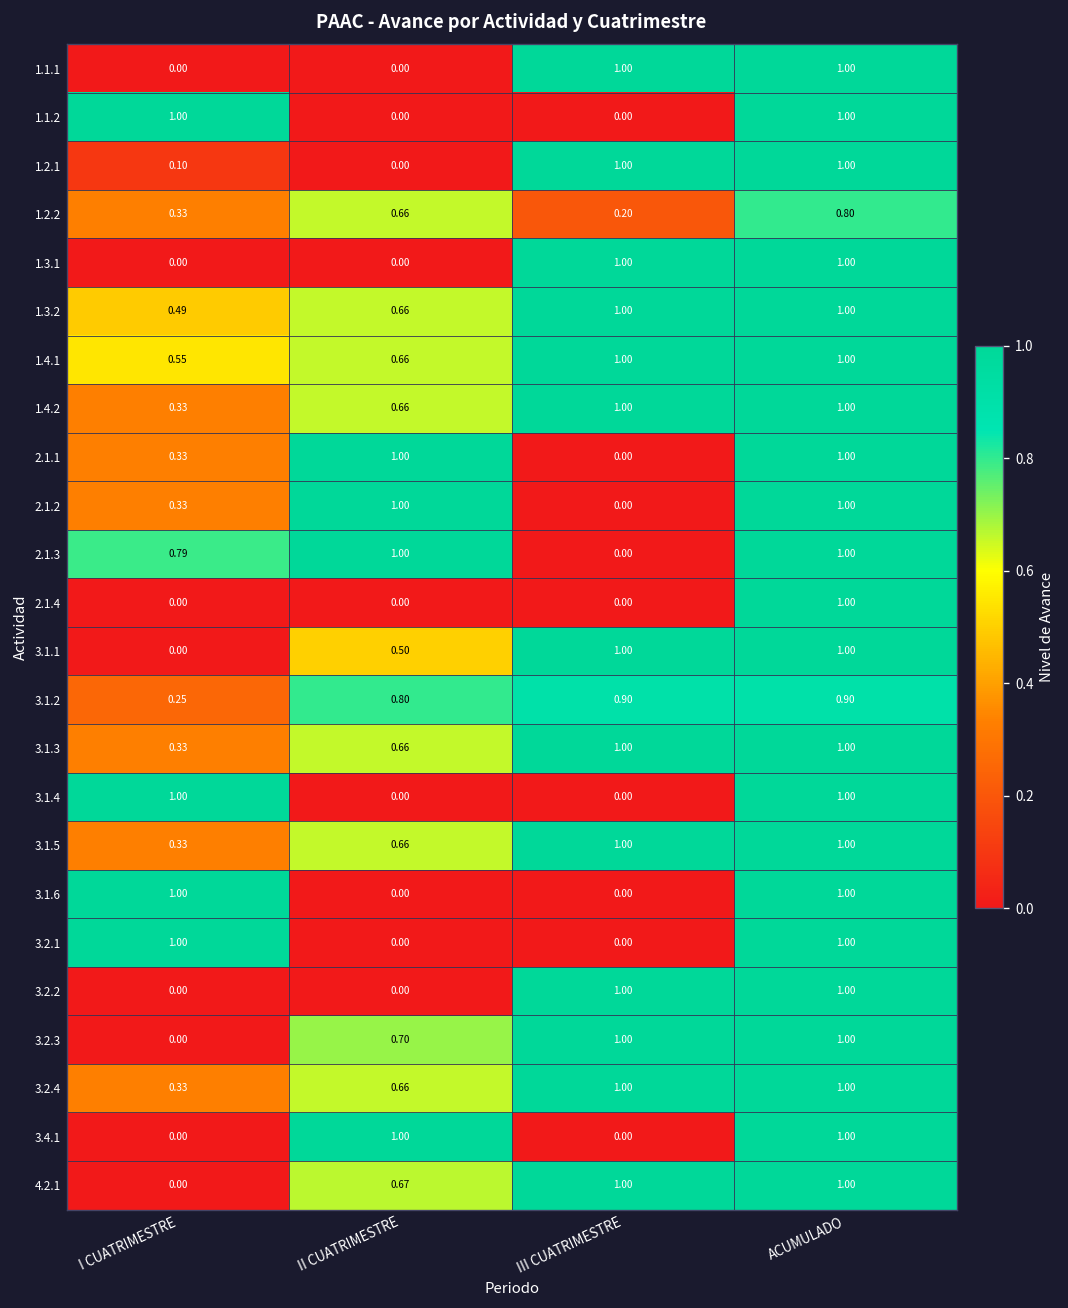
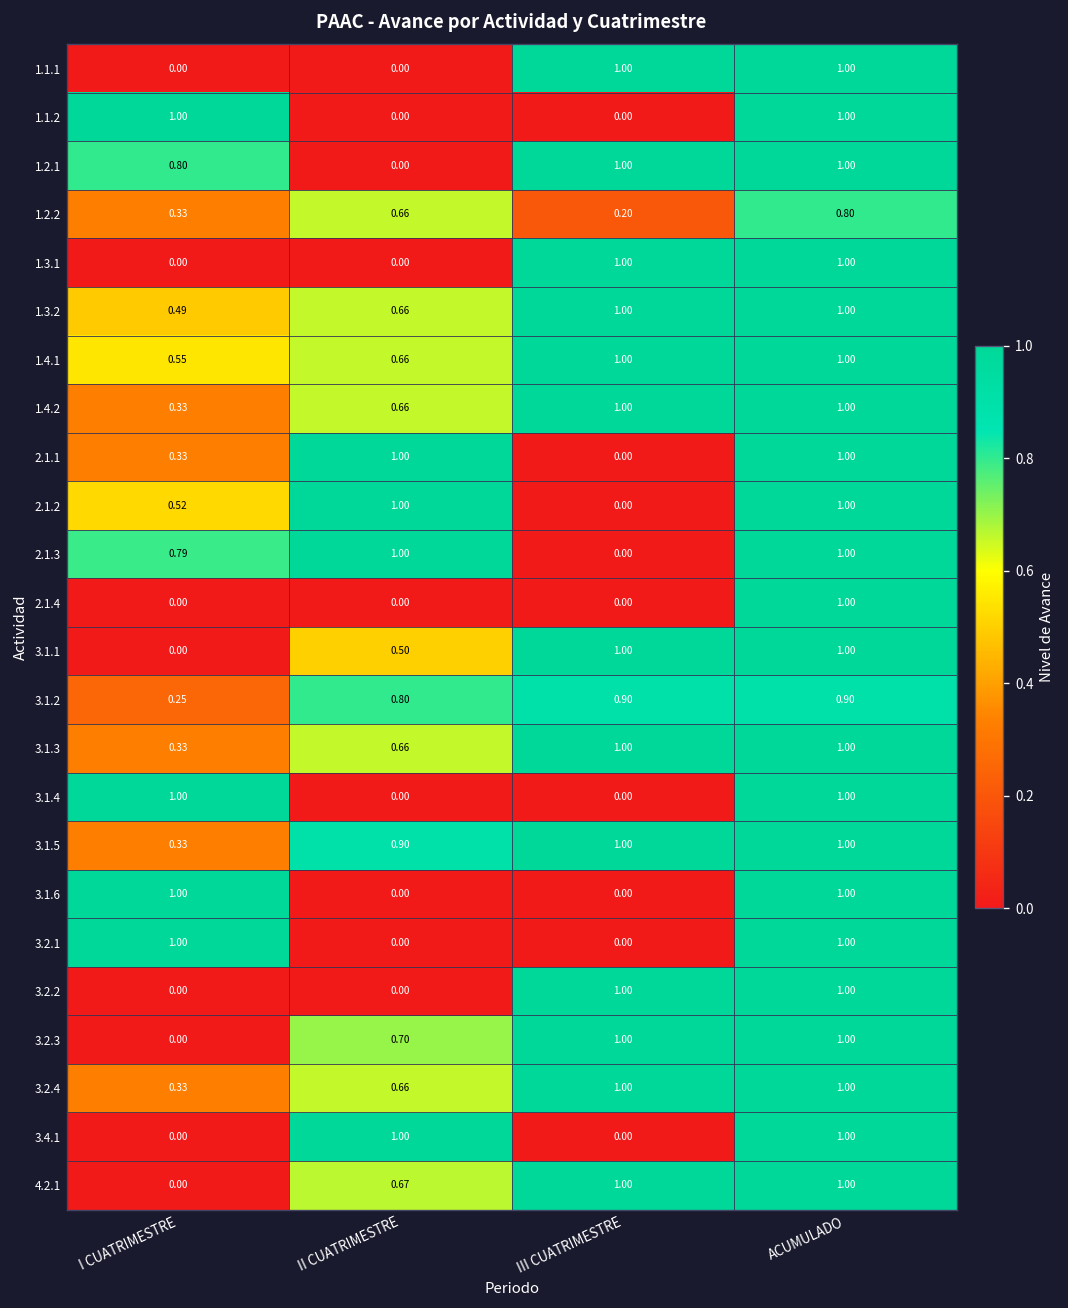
1.2.1, I CUATRIMESTRE: 0.10 -> 0.80
2.1.2, I CUATRIMESTRE: 0.33 -> 0.52
3.1.5, II CUATRIMESTRE: 0.66 -> 0.90
